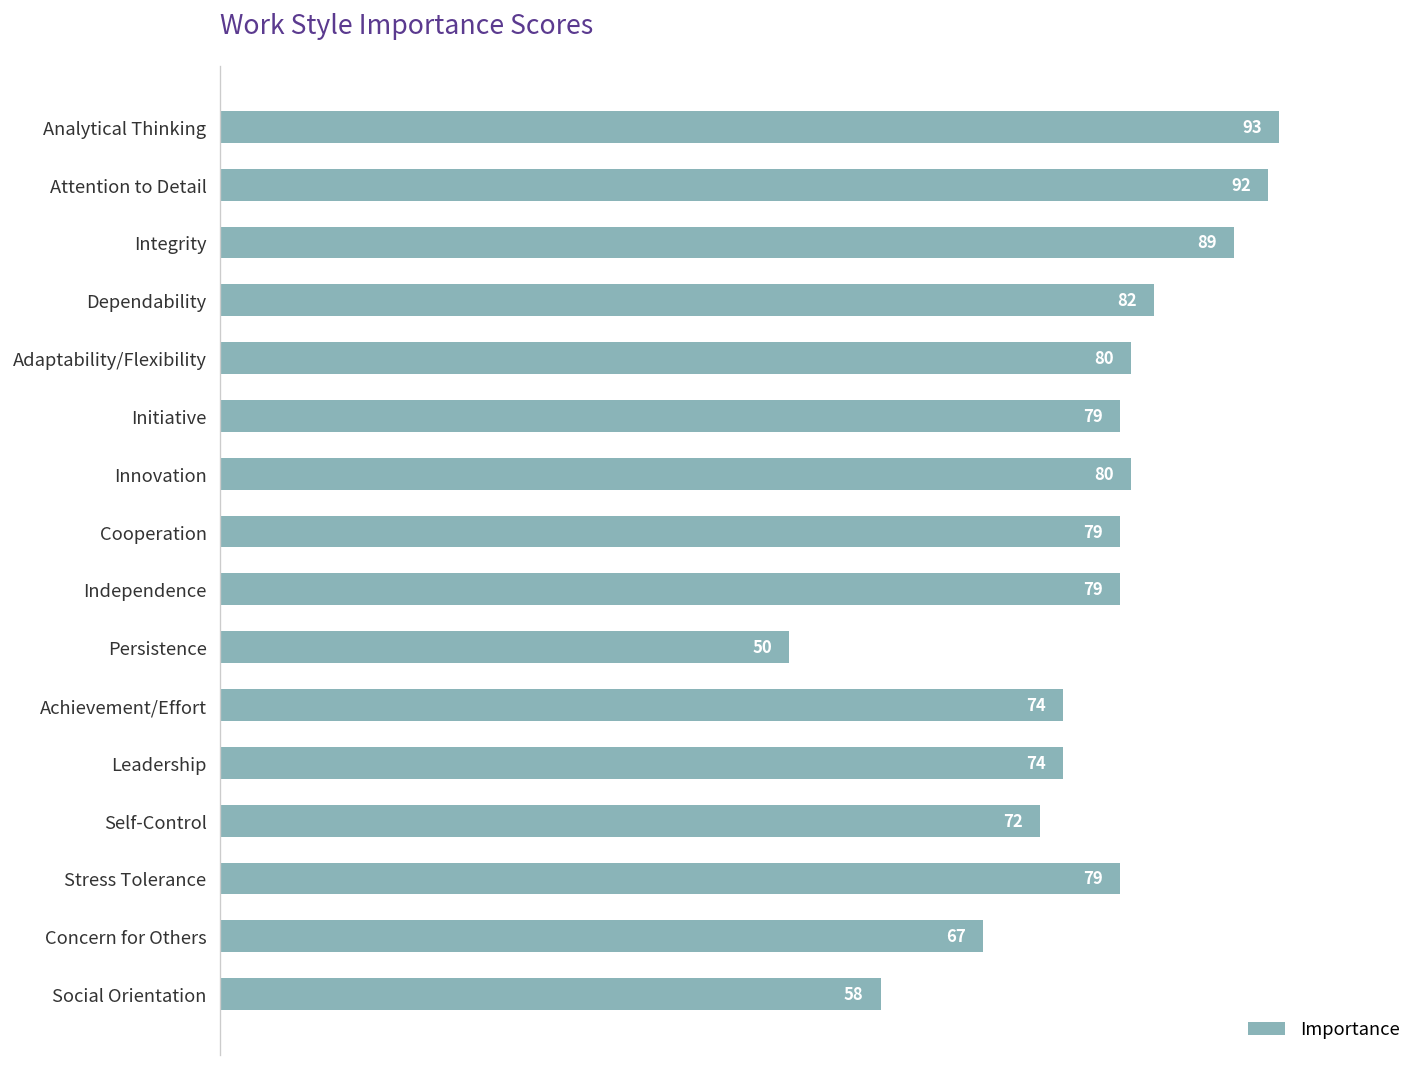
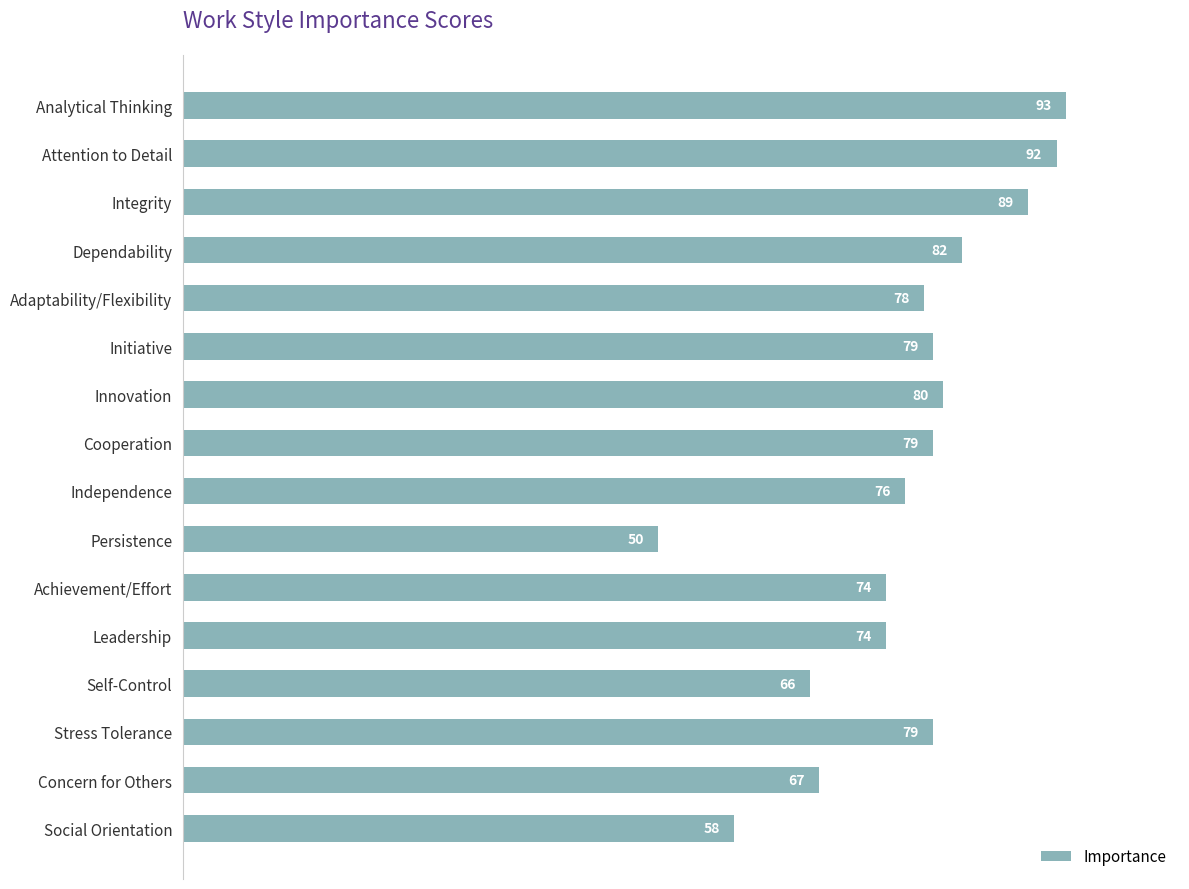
Adaptability/Flexibility: 80 -> 78
Independence: 79 -> 76
Self-Control: 72 -> 66
